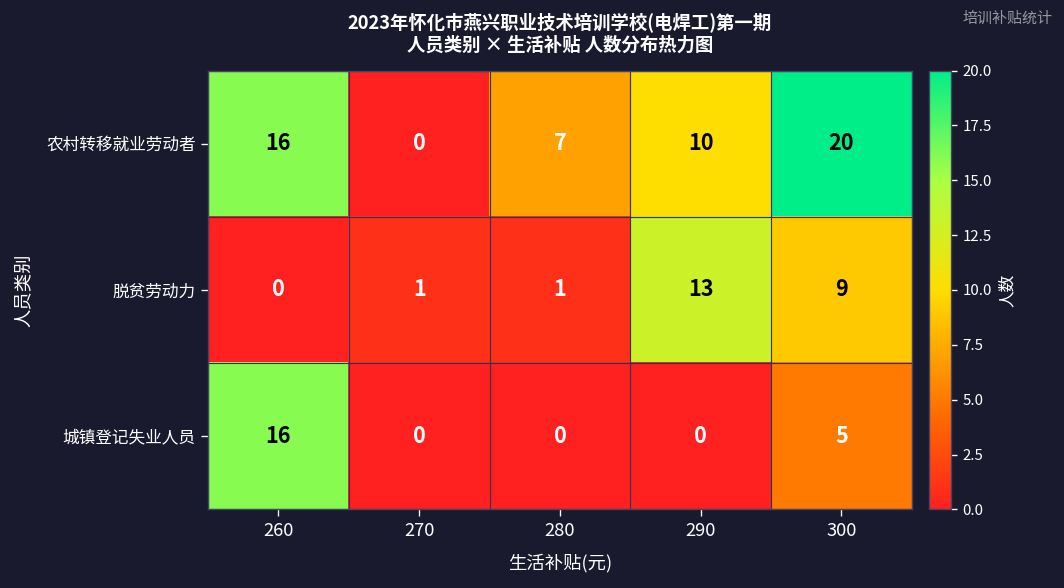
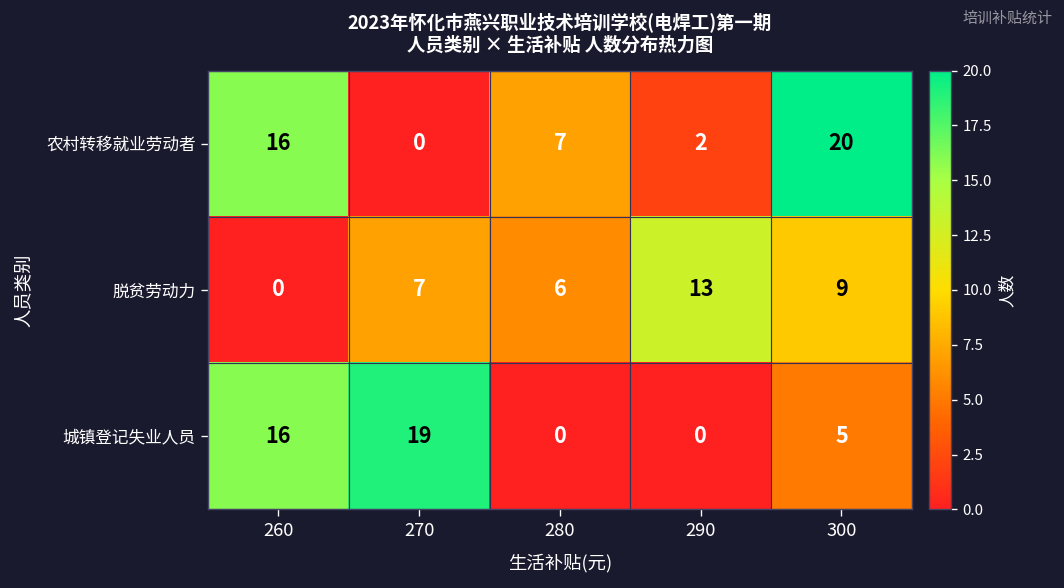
农村转移就业劳动者, 290: 10 -> 2
脱贫劳动力, 270: 1 -> 7
脱贫劳动力, 280: 1 -> 6
城镇登记失业人员, 270: 0 -> 19
